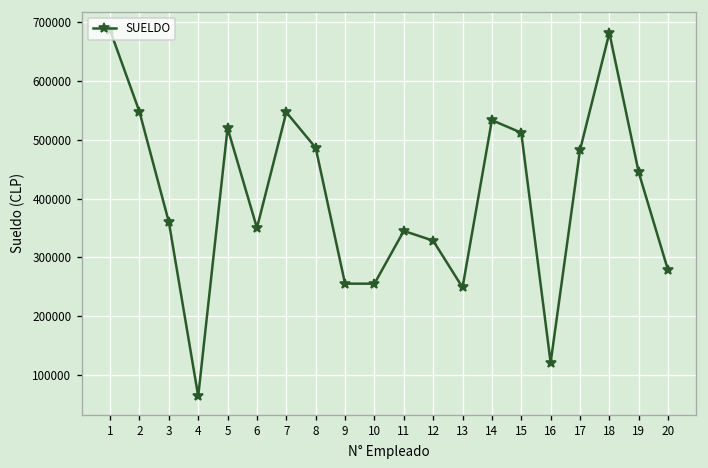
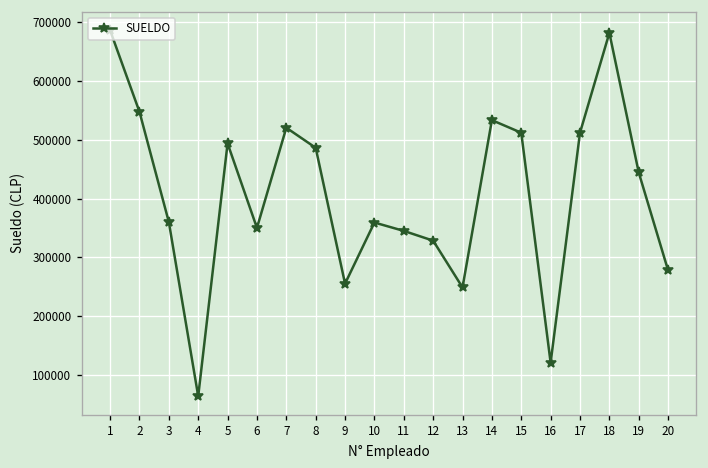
5: 520000 -> 490000
7: 550000 -> 520000
10: 260000 -> 360000
17: 480000 -> 510000
